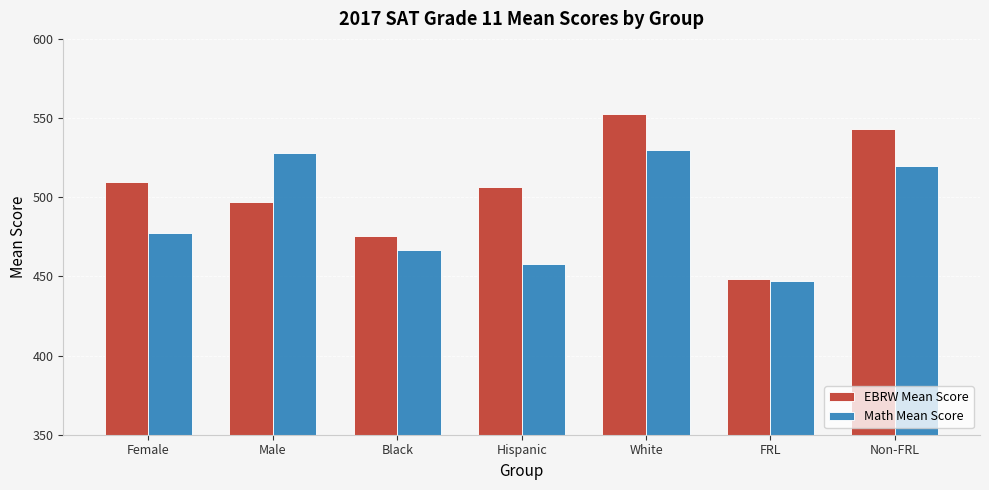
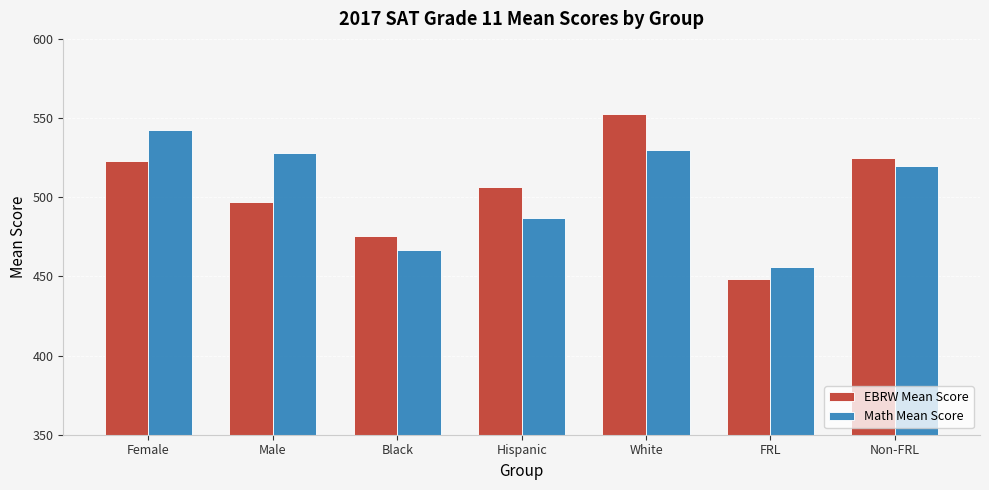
EBRW Mean Score, Female: 510 -> 523
Math Mean Score, Female: 477 -> 543
Math Mean Score, Hispanic: 458 -> 487
Math Mean Score, FRL: 447 -> 456
EBRW Mean Score, Non-FRL: 543 -> 525
